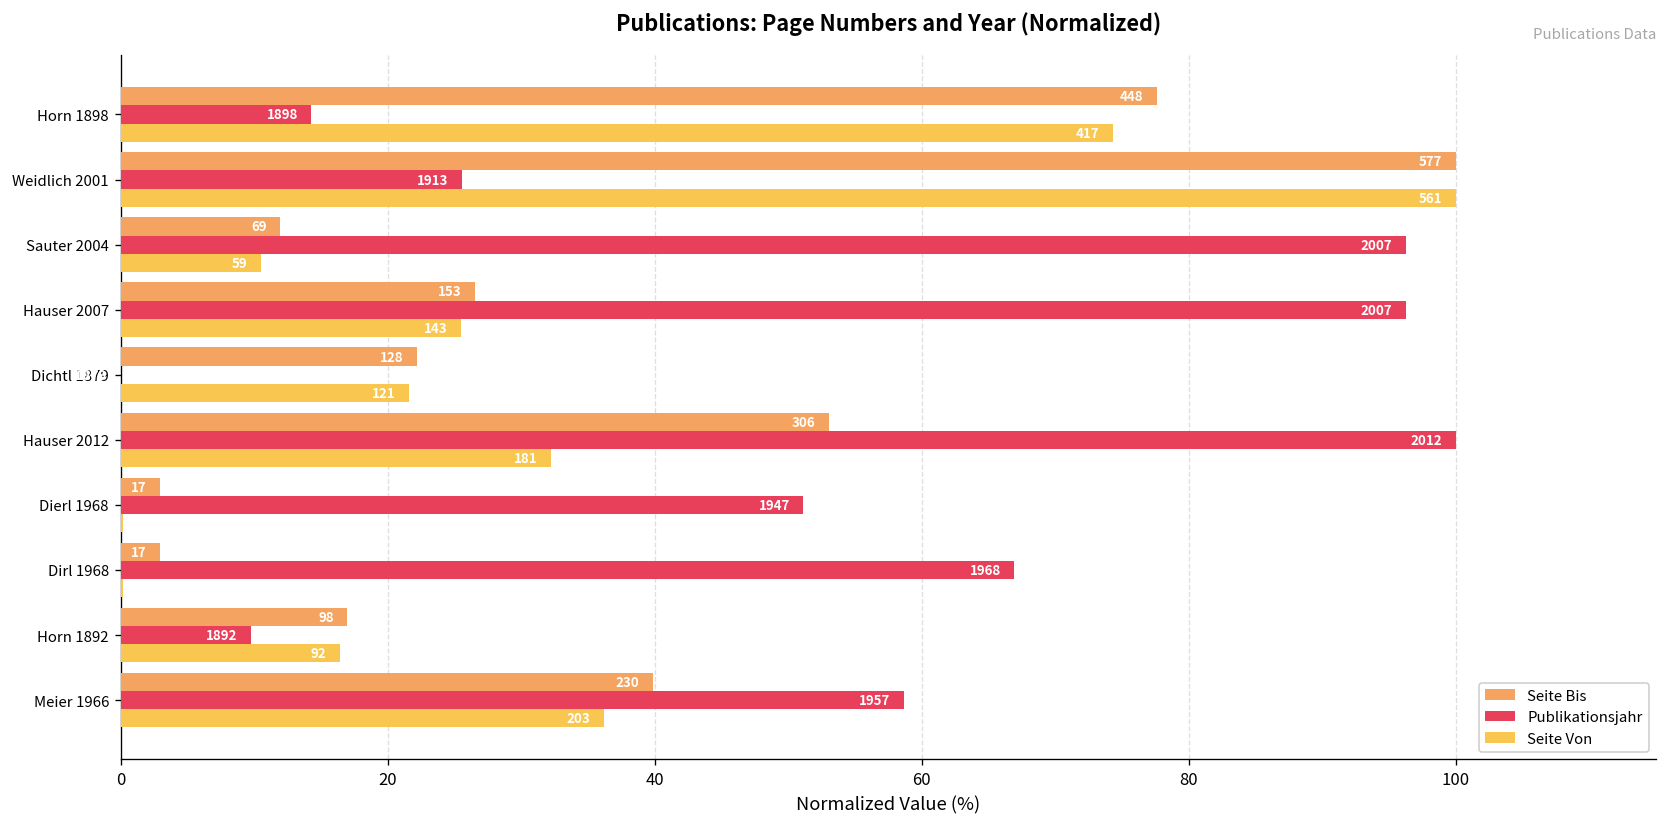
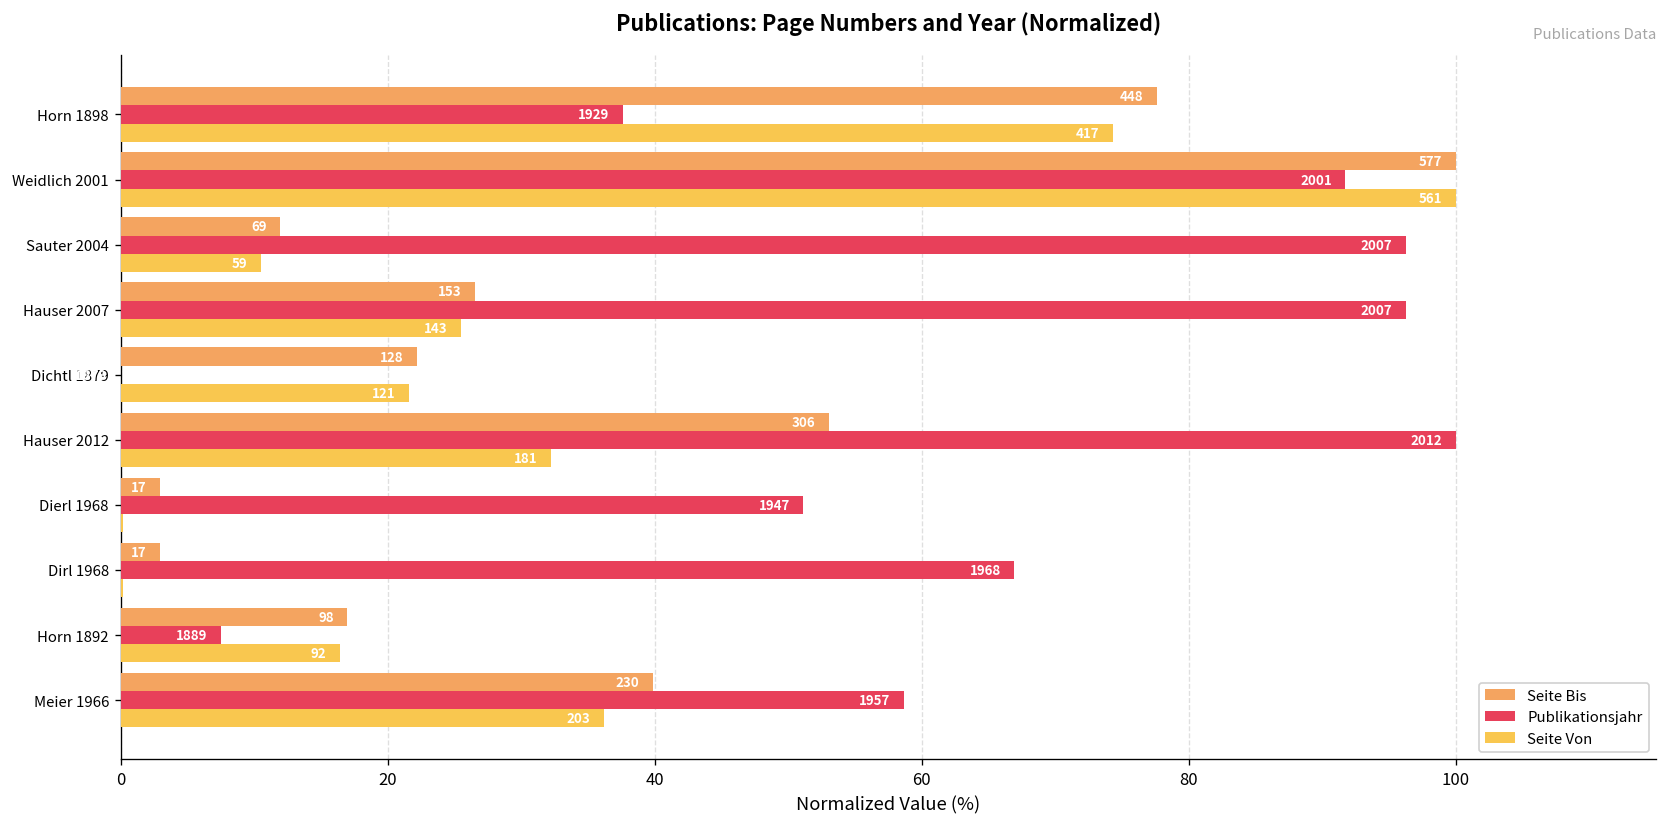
Publikationsjahr, Horn 1898: 1898 -> 1929
Publikationsjahr, Weidlich 2001: 1913 -> 2001
Publikationsjahr, Horn 1892: 1892 -> 1889
